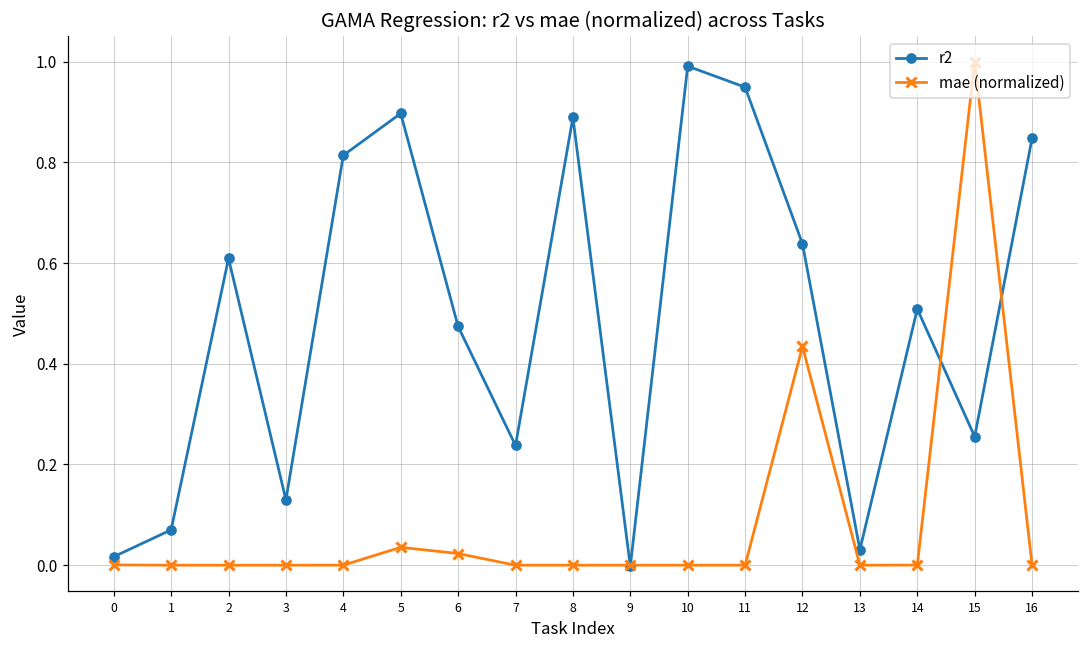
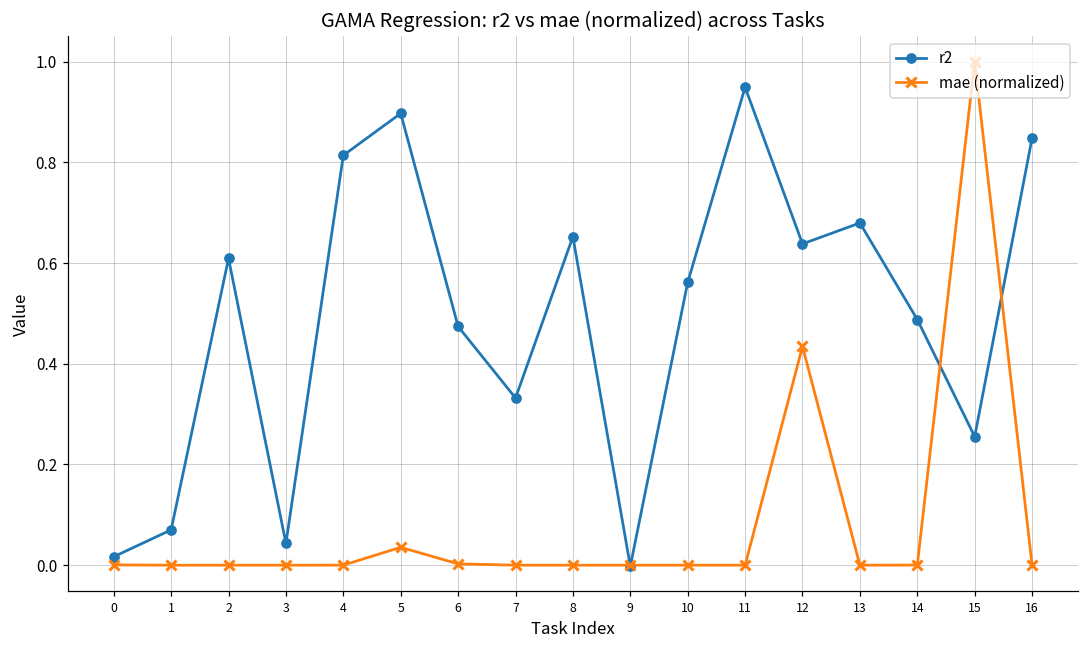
r2, 3: 0.13 -> 0.04
mae (normalized), 6: 0.02 -> 0.00
r2, 7: 0.24 -> 0.33
r2, 8: 0.89 -> 0.65
r2, 10: 0.99 -> 0.56
r2, 13: 0.03 -> 0.68
r2, 14: 0.51 -> 0.49
